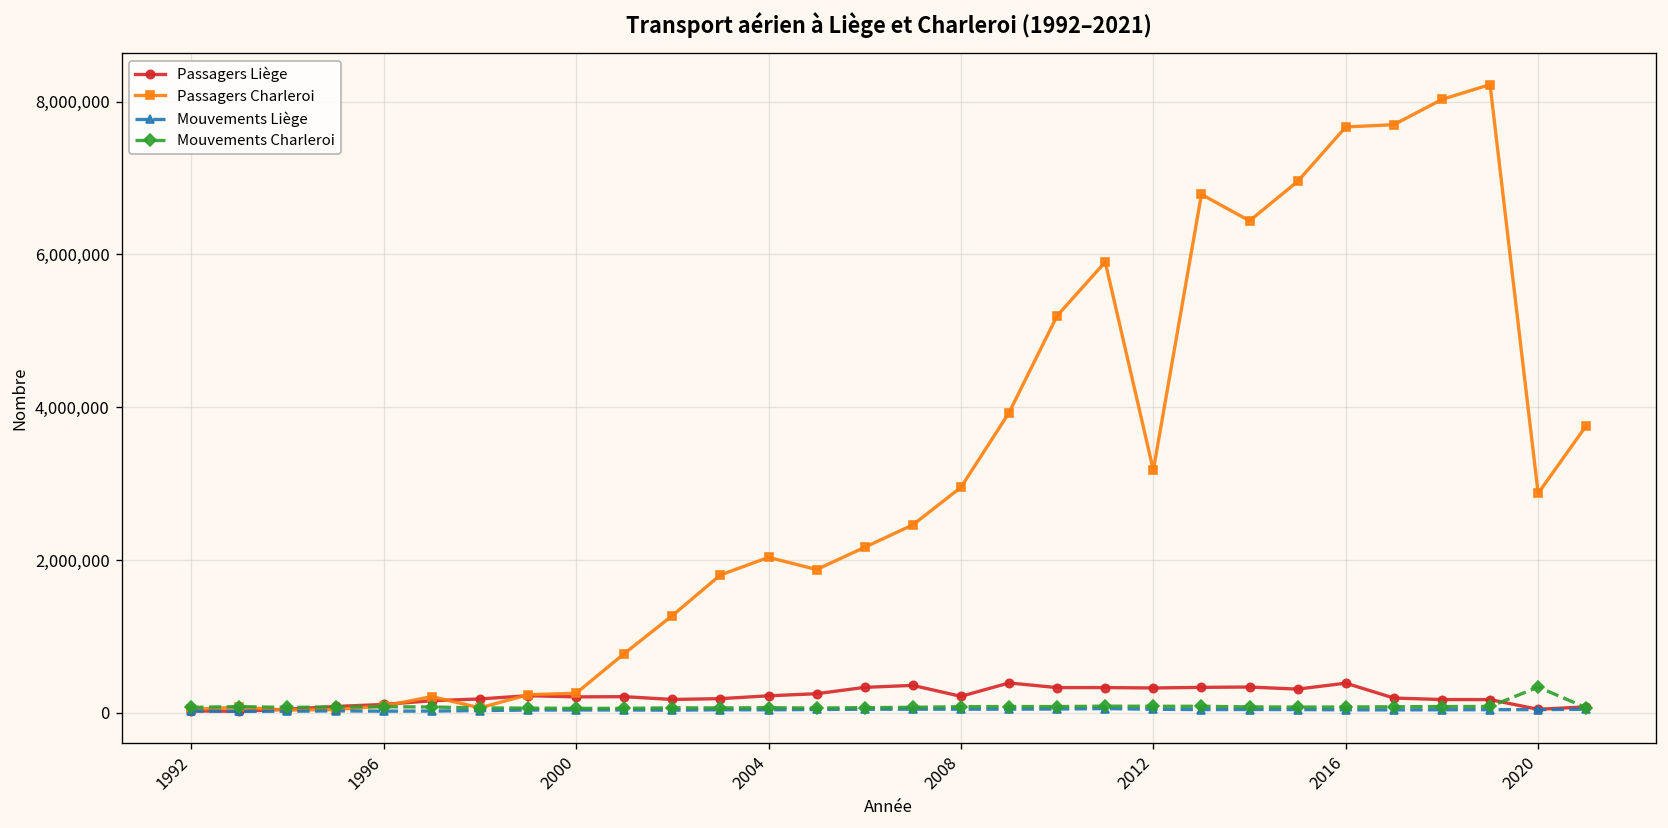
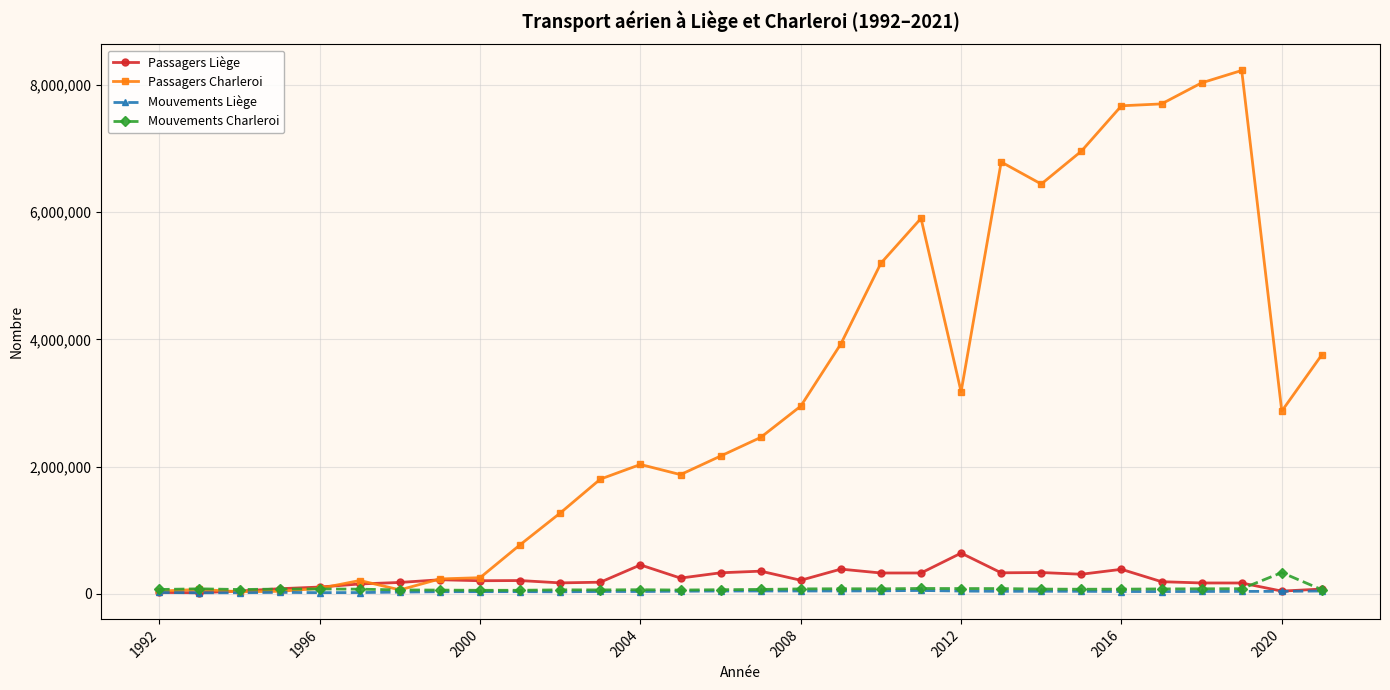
Passagers Liège, 2004: 200,000 -> 500,000
Passagers Liège, 2012: 300,000 -> 600,000
